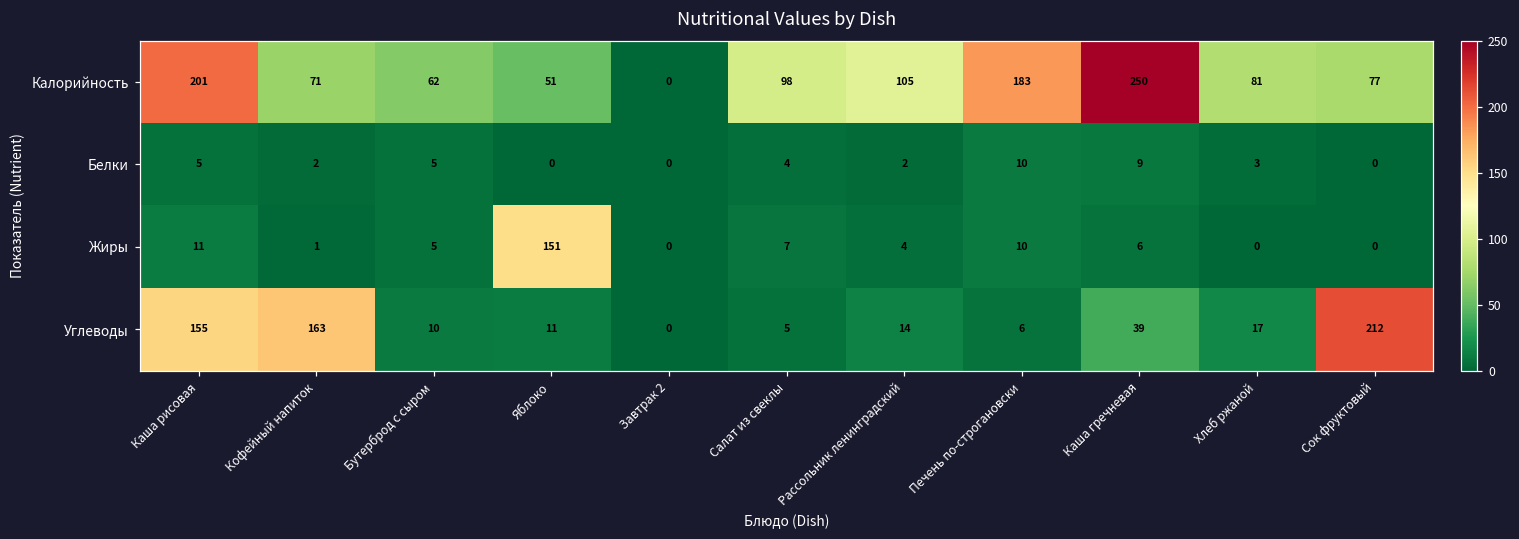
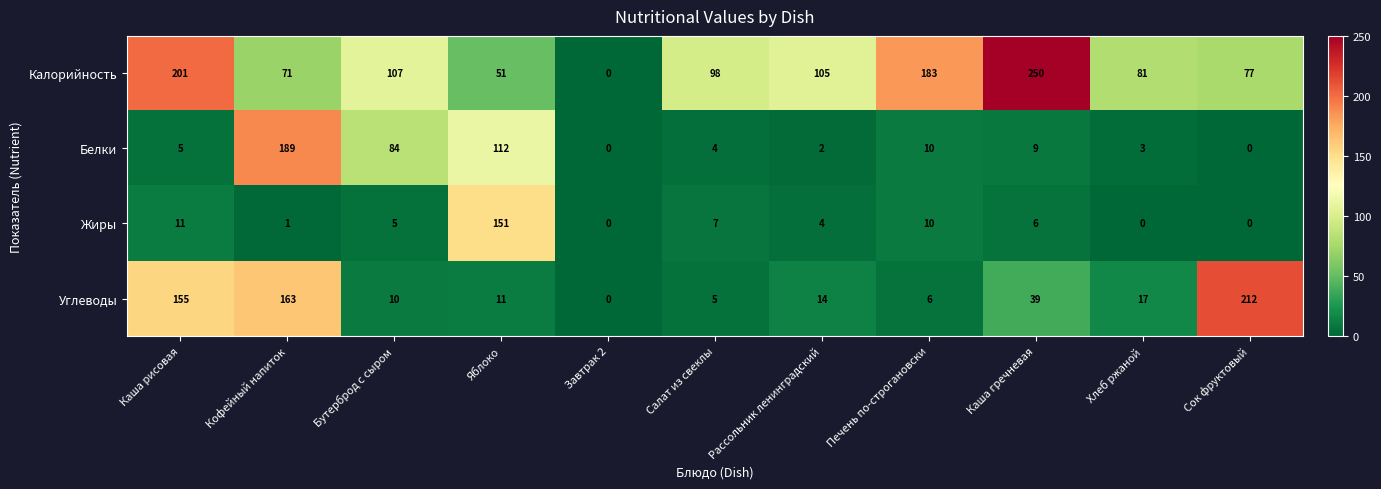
Калорийность, Бутерброд с сыром: 62 -> 107
Белки, Кофейный напиток: 2 -> 189
Белки, Бутерброд с сыром: 5 -> 84
Белки, Яблоко: 0 -> 112
